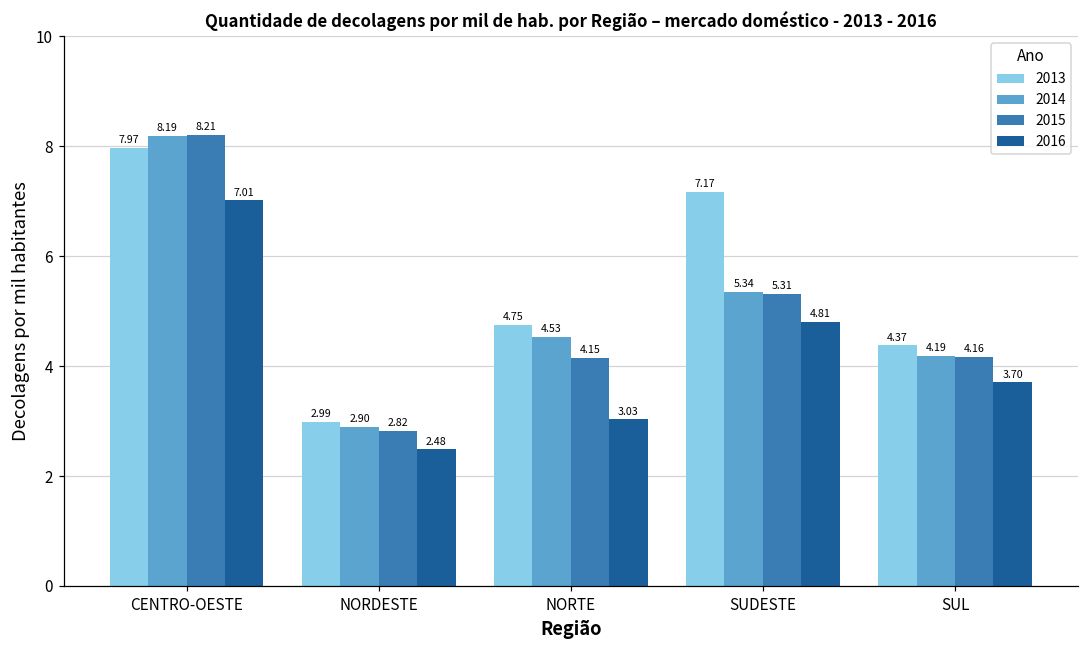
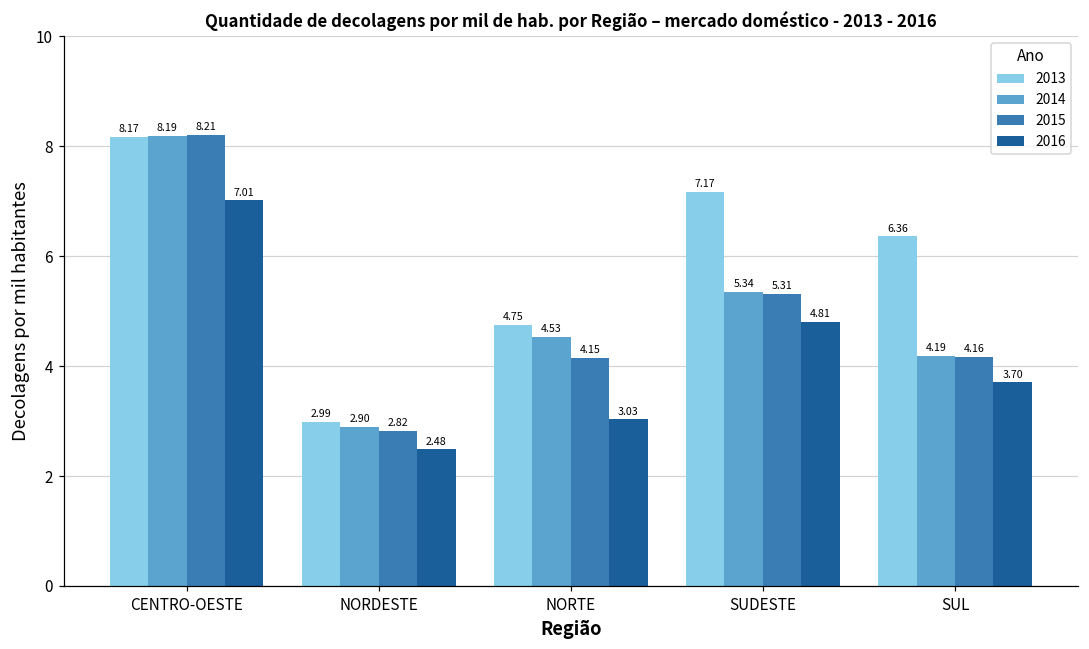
2013, CENTRO-OESTE: 7.97 -> 8.17
2013, SUL: 4.37 -> 6.36
